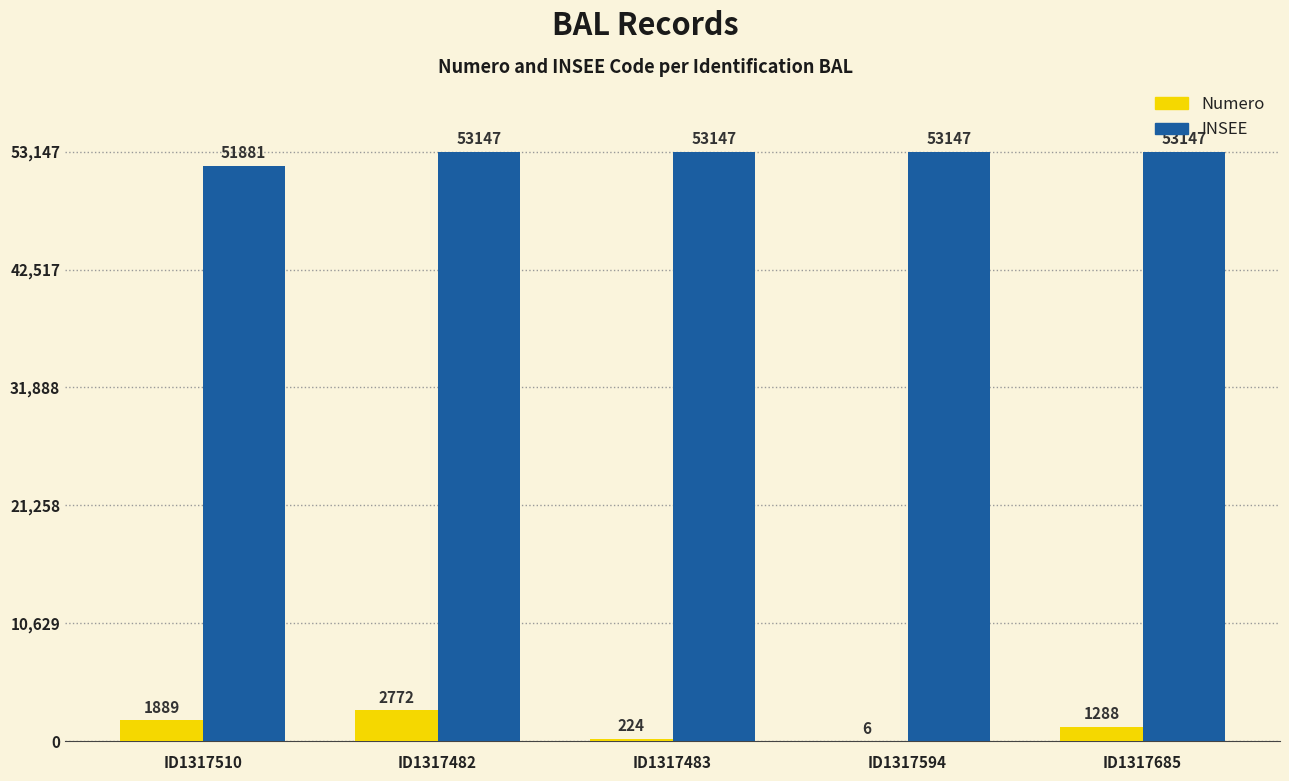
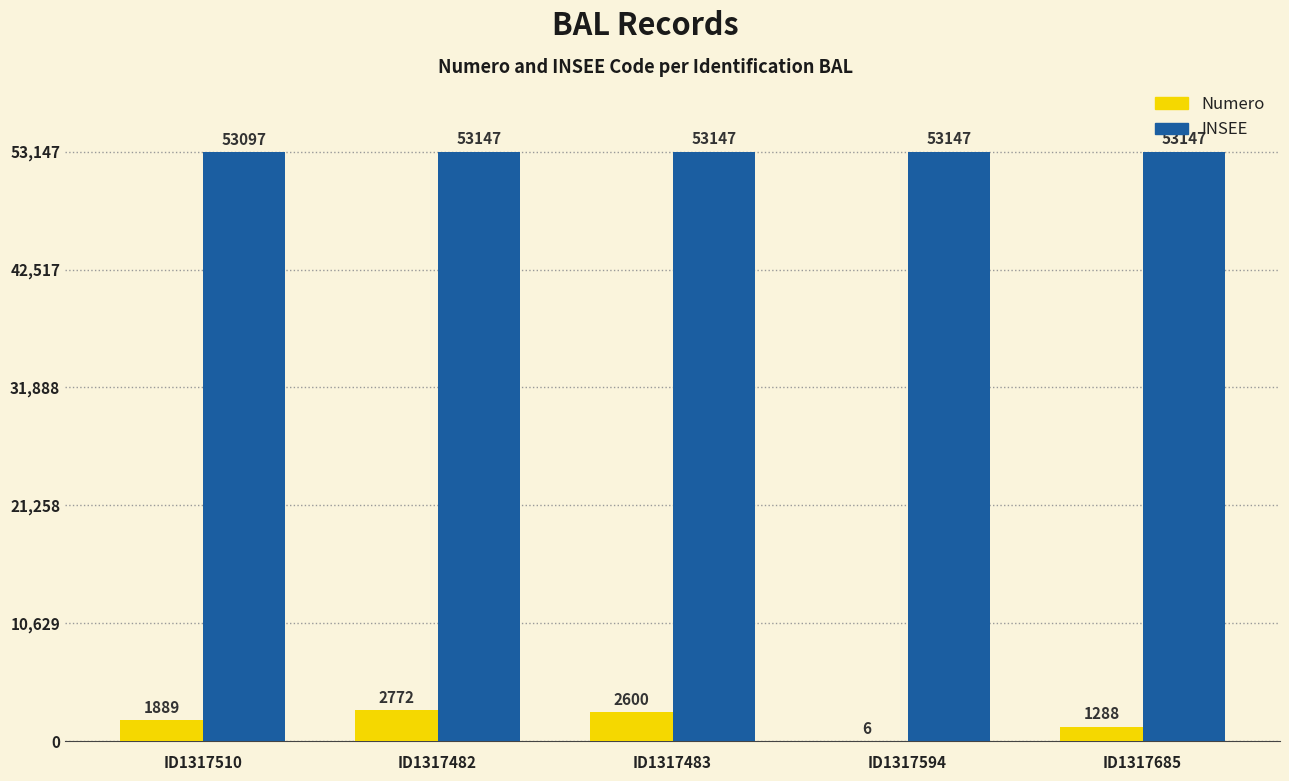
INSEE, ID1317510: 51881 -> 53097
Numero, ID1317483: 224 -> 2600
